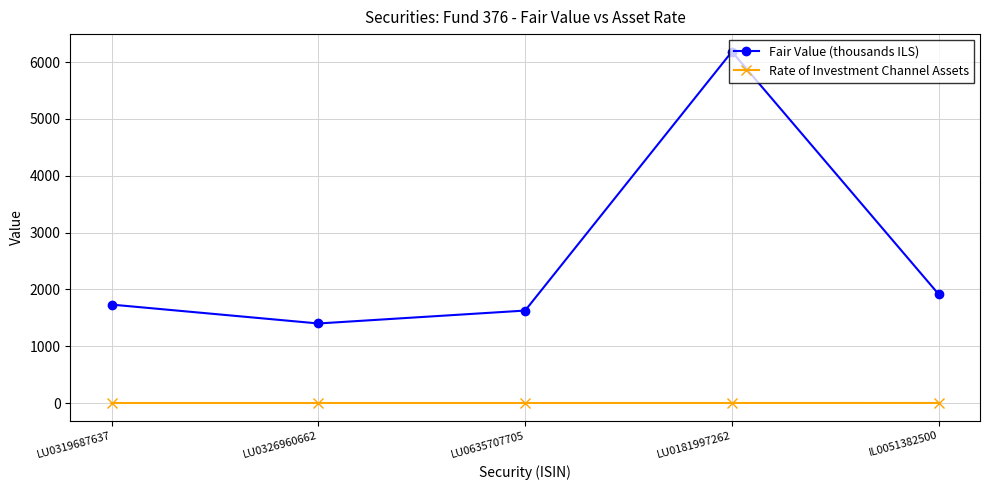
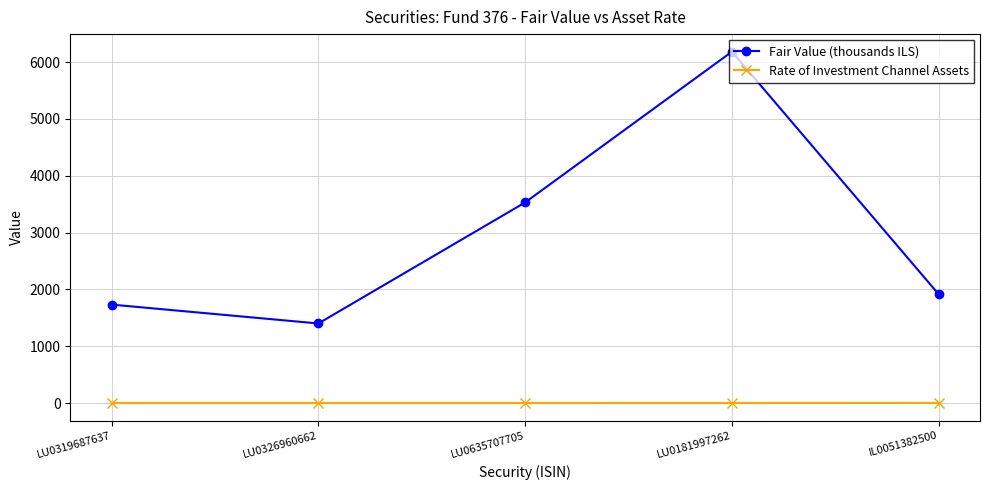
Fair Value (thousands ILS), LU0635707705: 1600 -> 3500
